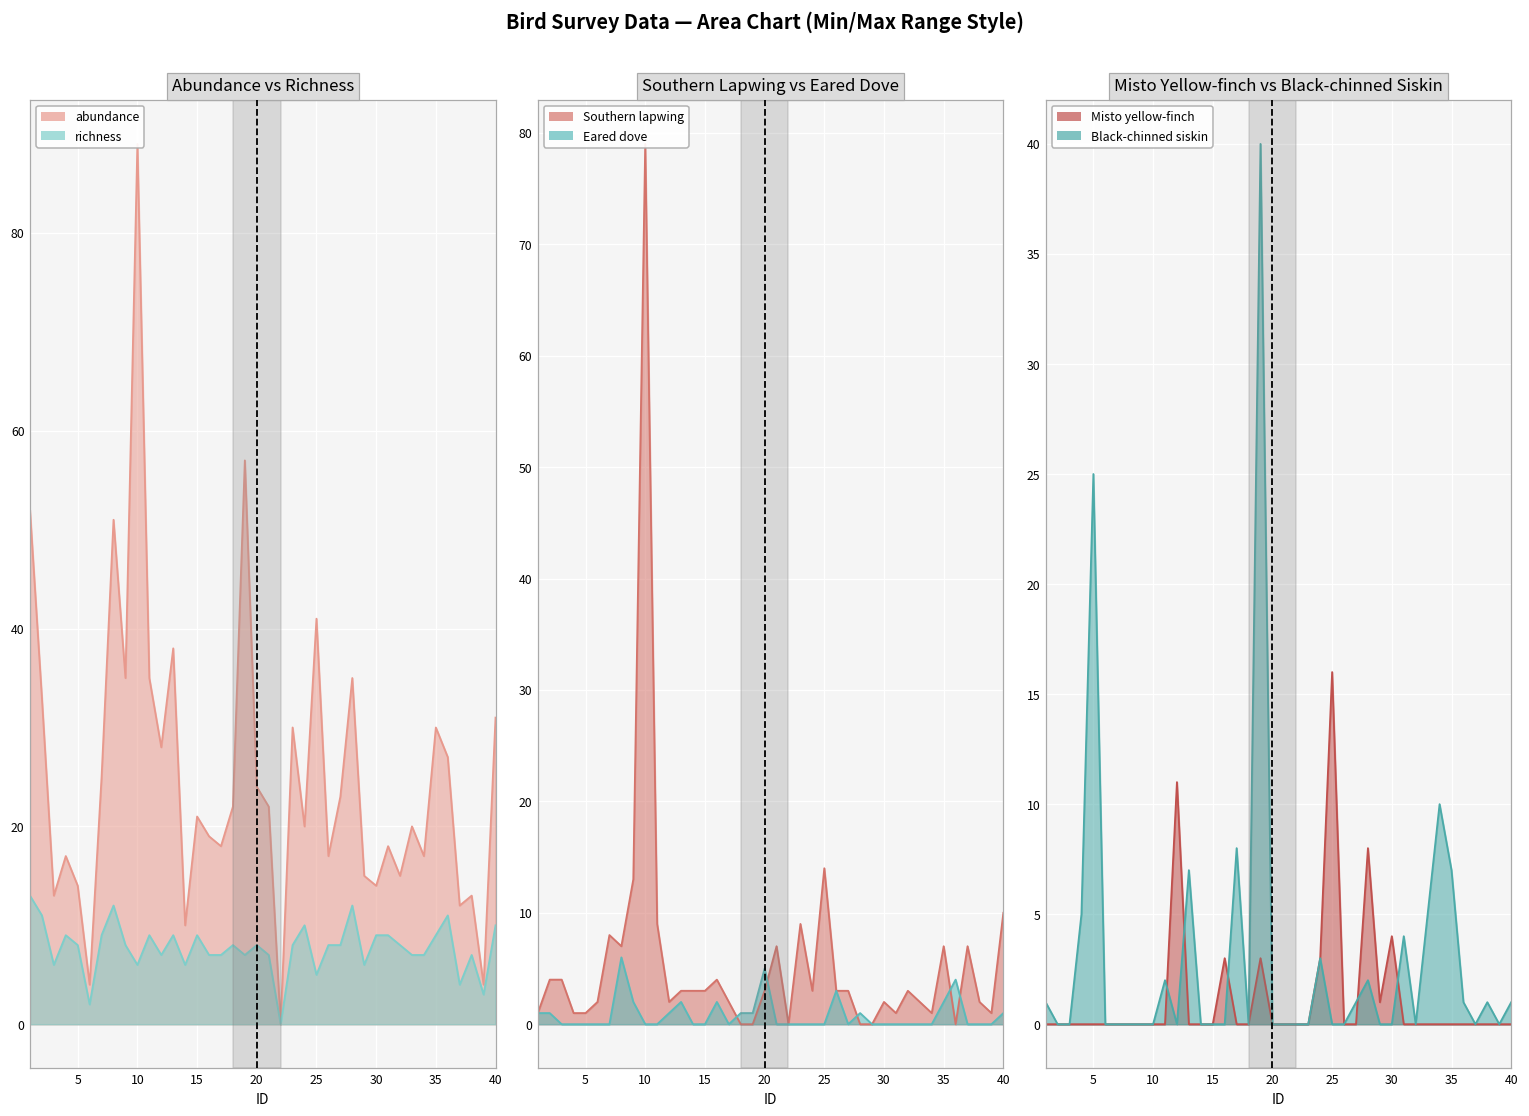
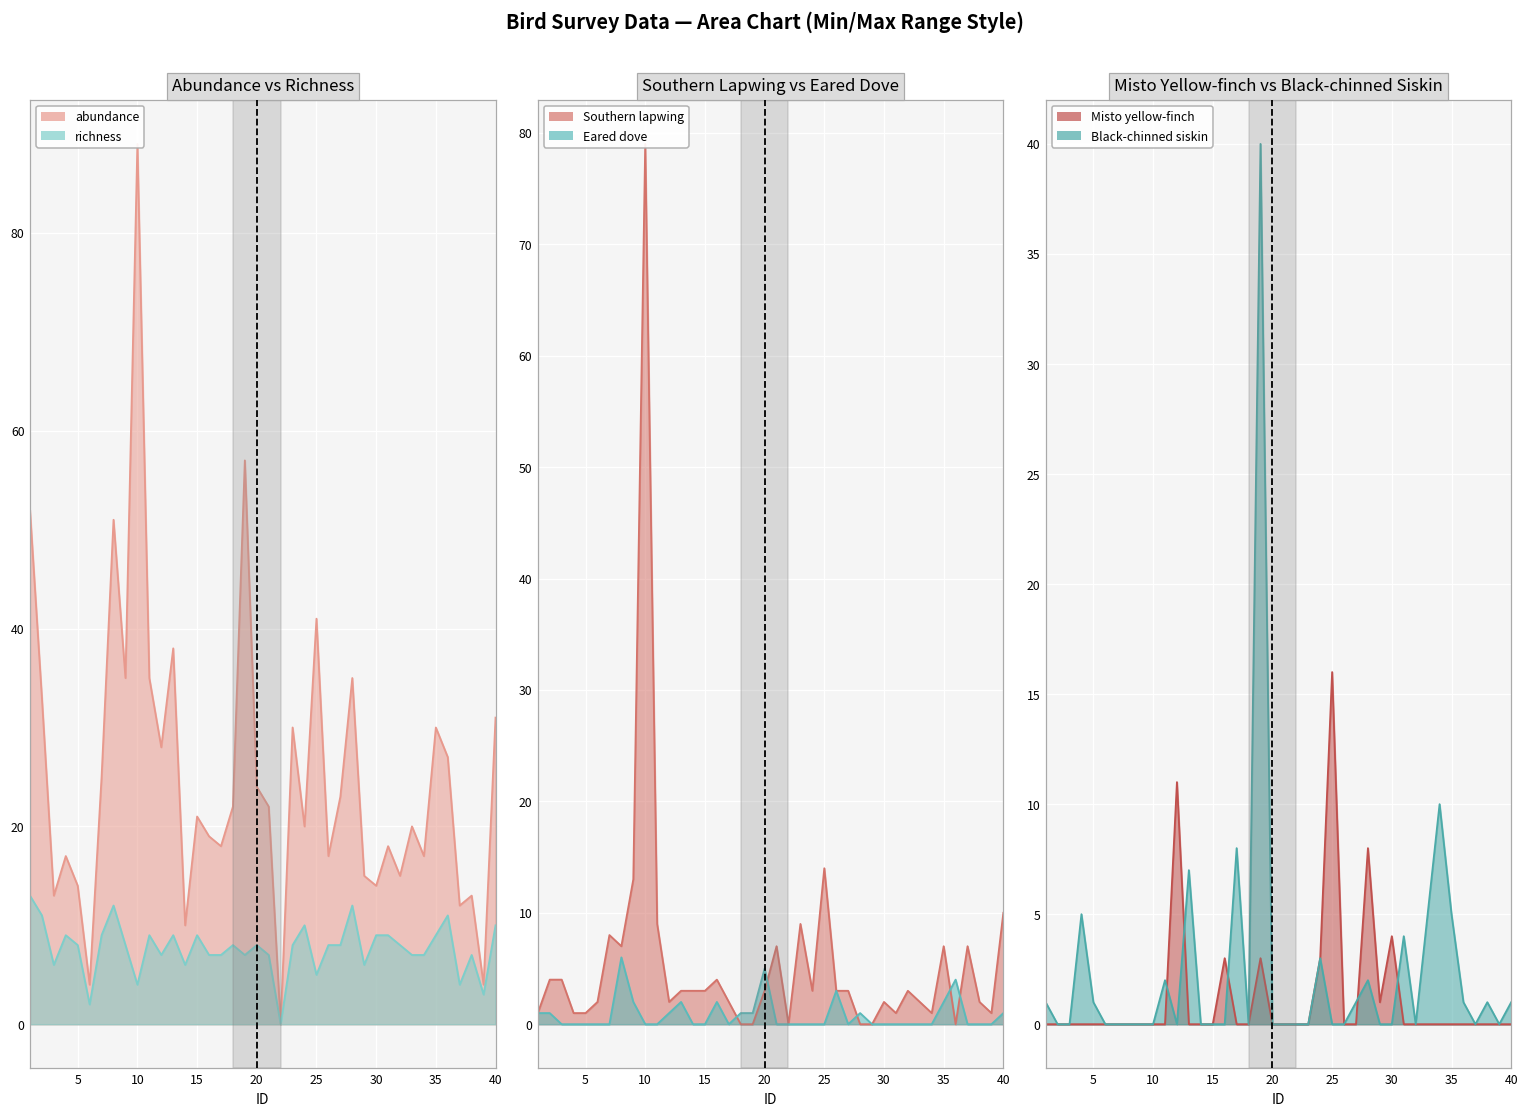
Abundance vs Richness, richness, 10: 6 -> 4
Misto Yellow-finch vs Black-chinned Siskin, Black-chinned siskin, 5: 25 -> 1
Misto Yellow-finch vs Black-chinned Siskin, Black-chinned siskin, 35: 7 -> 5
